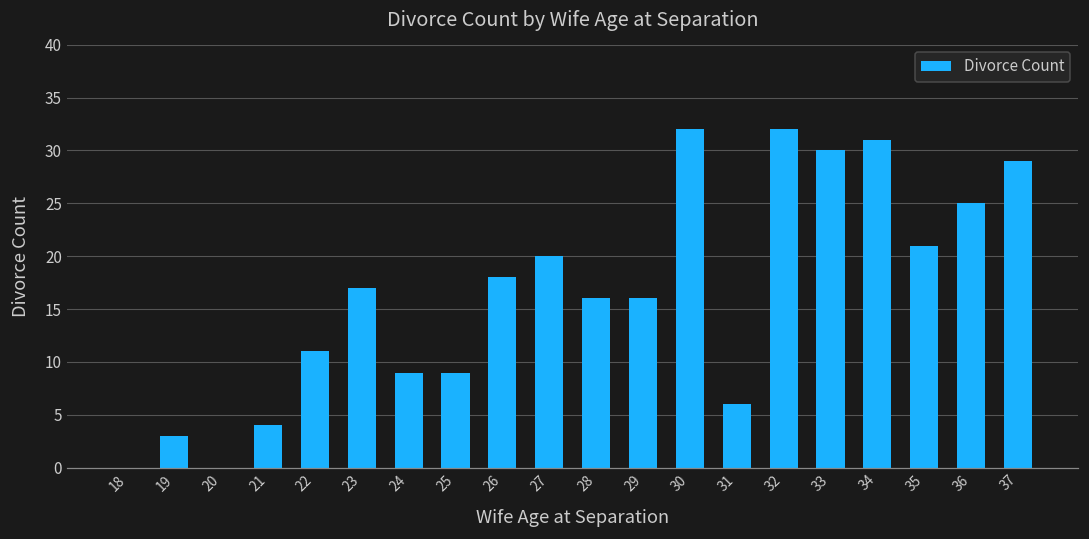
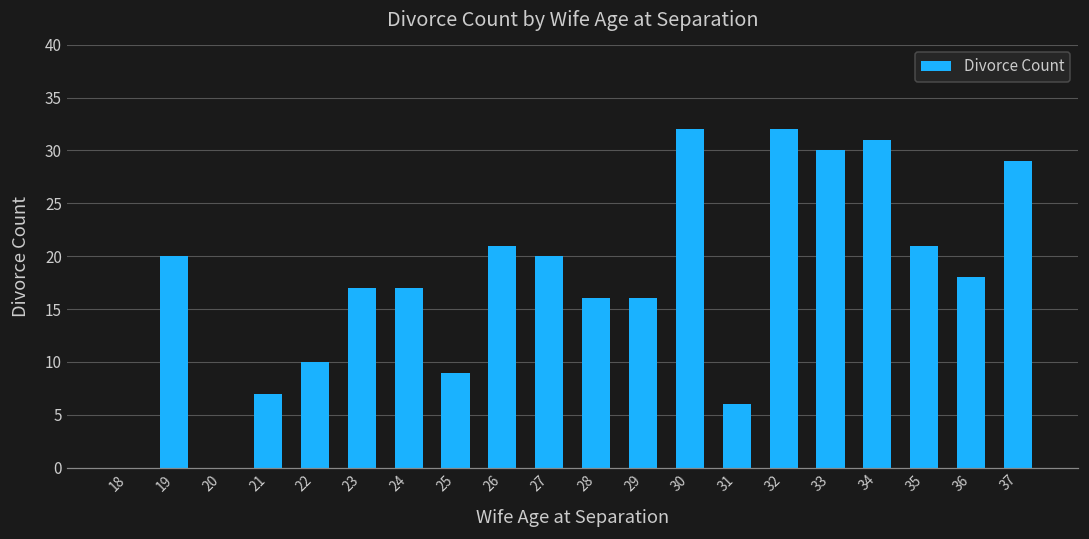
19: 3 -> 20
21: 4 -> 7
22: 11 -> 10
24: 9 -> 17
26: 18 -> 21
36: 25 -> 18
